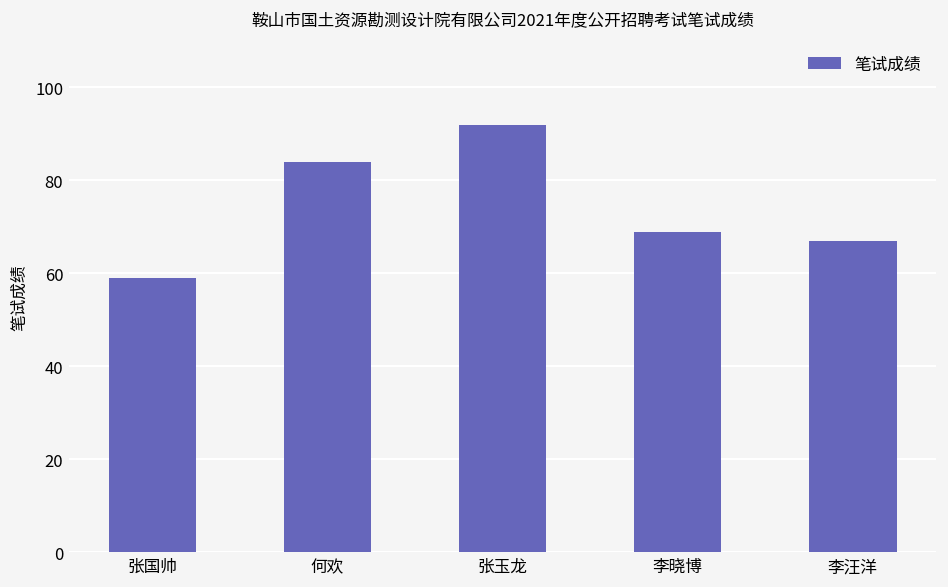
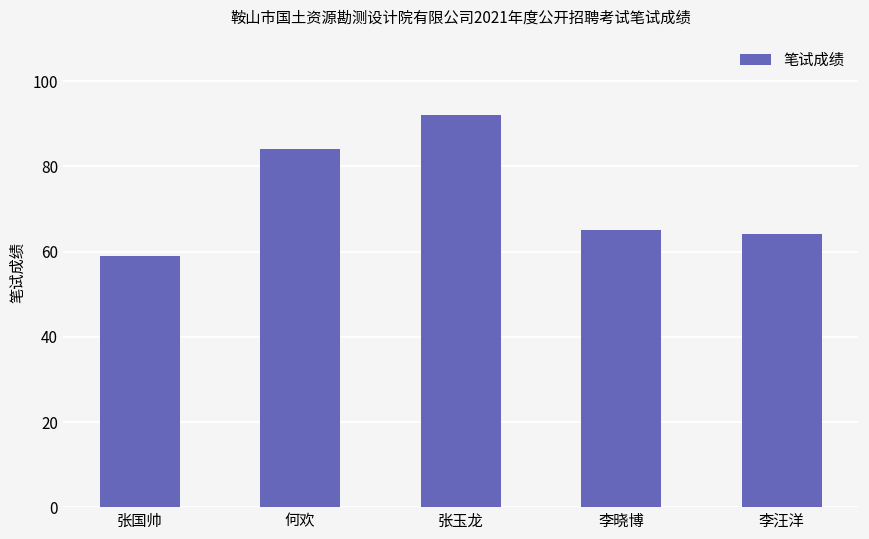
李晓博: 69 -> 65
李汪洋: 67 -> 64
